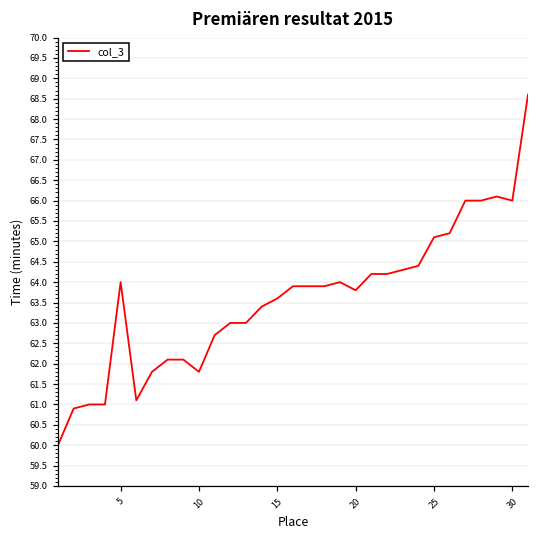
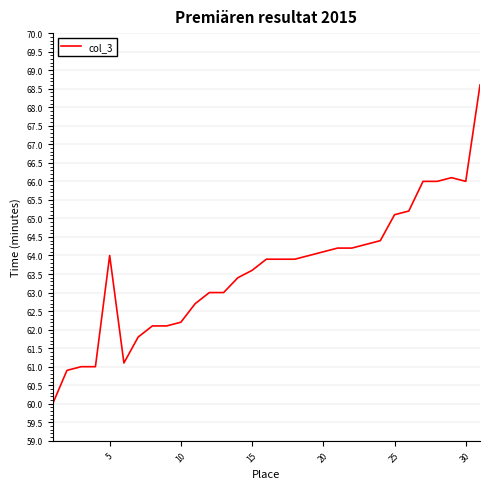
10: 61.8 -> 62.2
20: 63.8 -> 64.1
